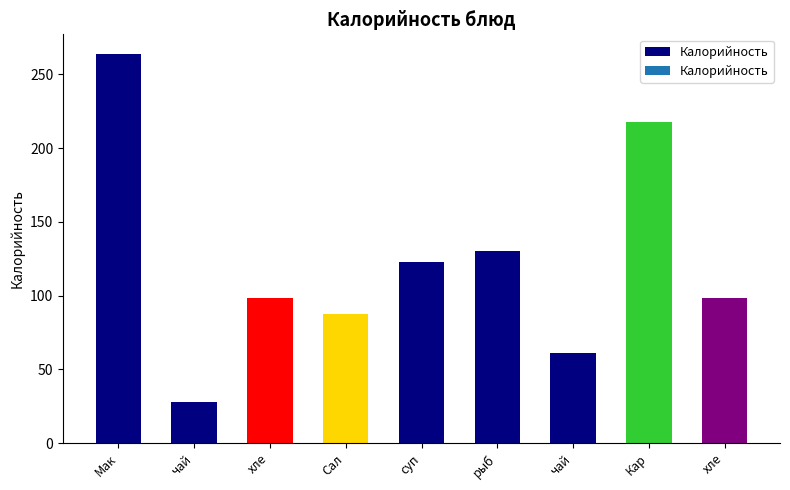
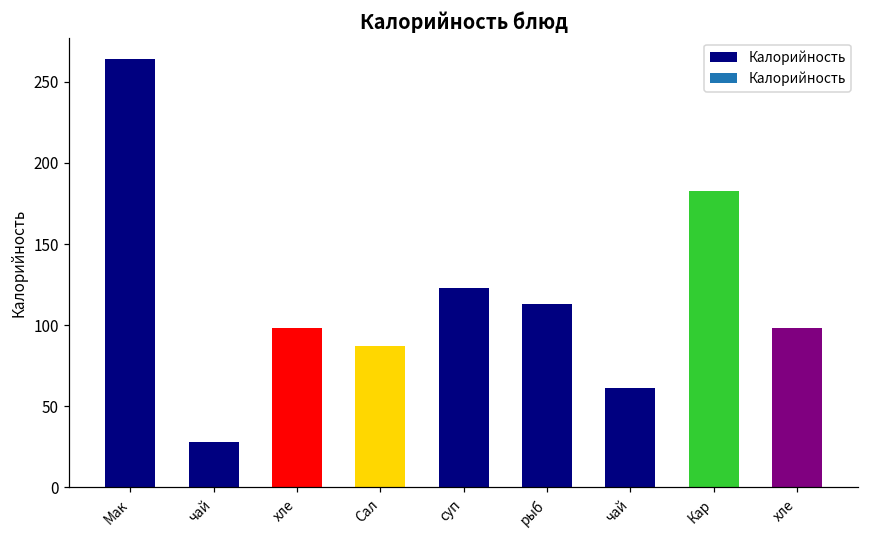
рыб: 130 -> 113
Кар: 218 -> 183
